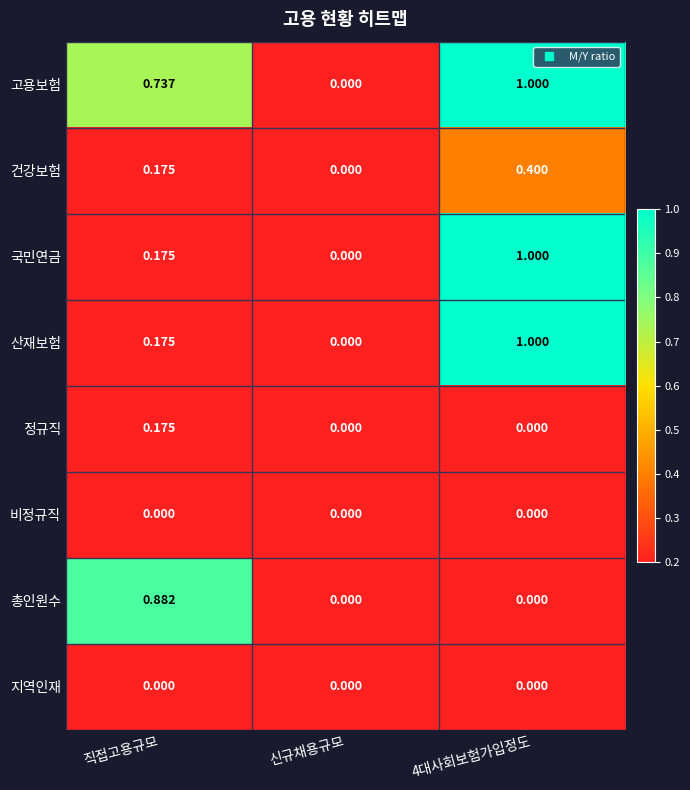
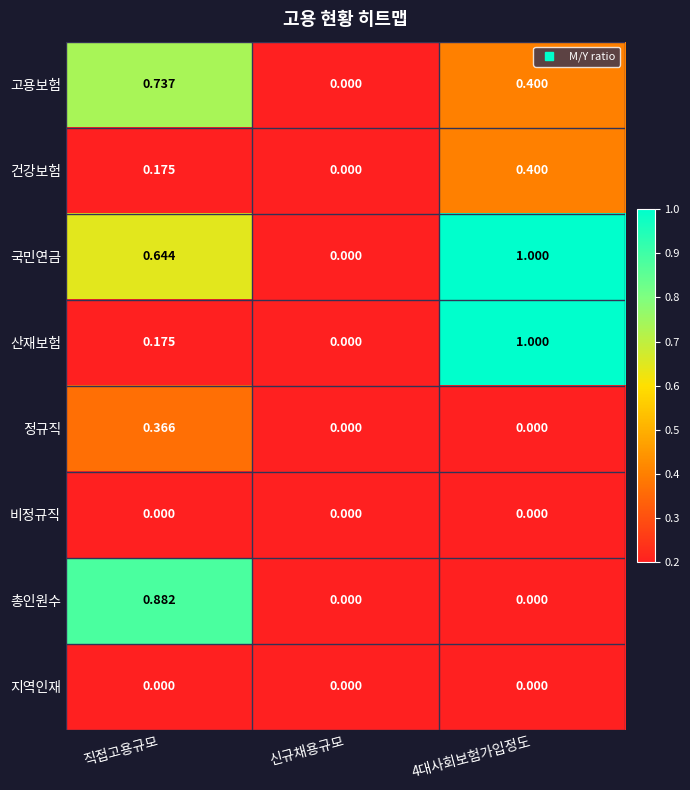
고용보험, 4대사회보험가입정도: 1.000 -> 0.400
국민연금, 직접고용규모: 0.175 -> 0.644
정규직, 직접고용규모: 0.175 -> 0.366
